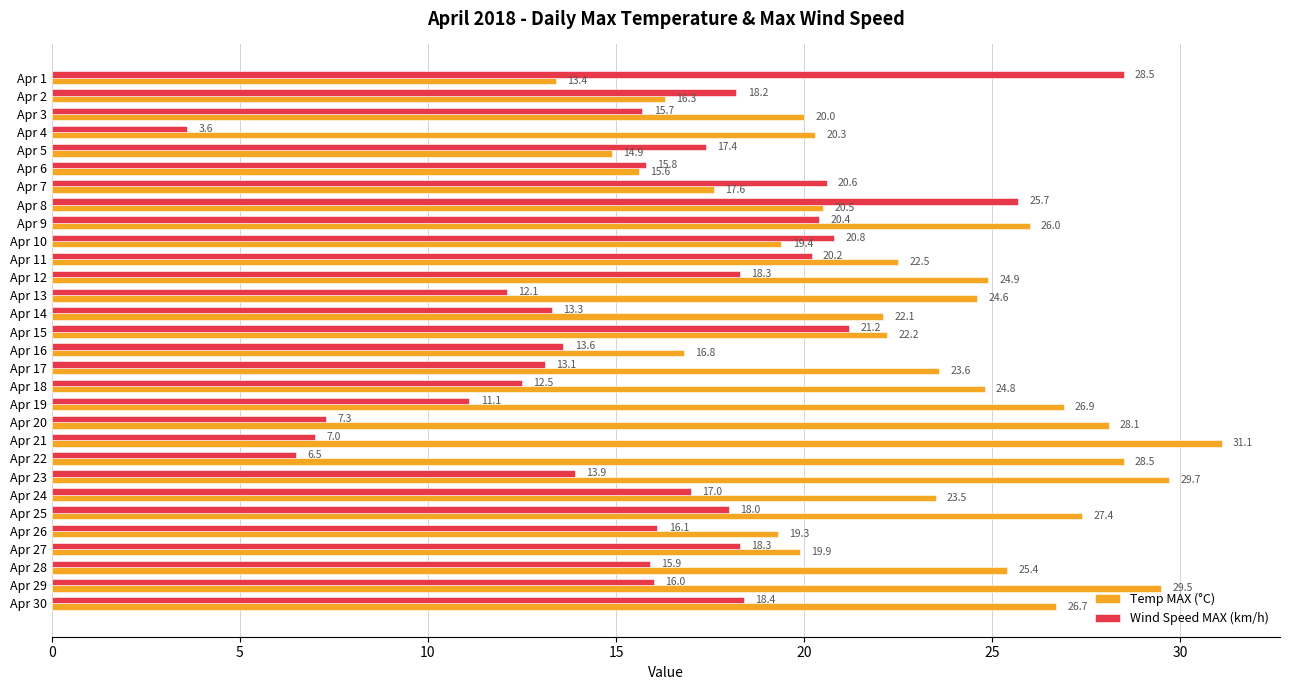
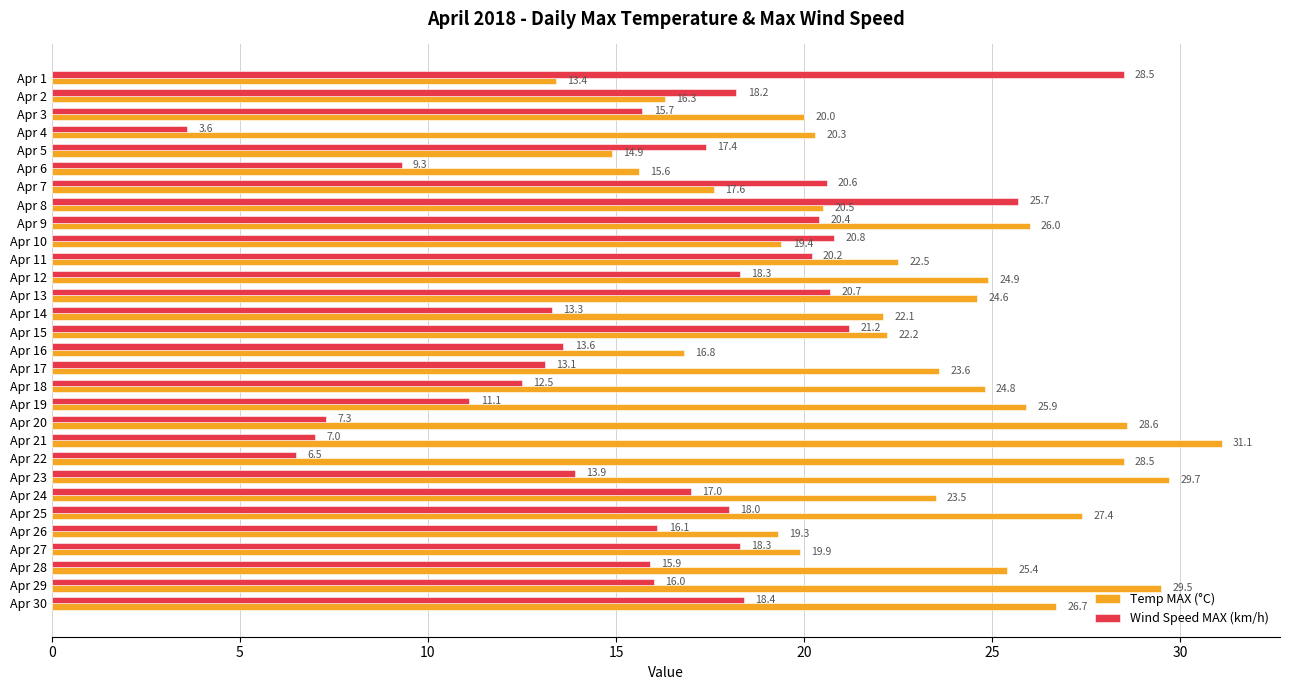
Wind Speed MAX (km/h), Apr 6: 15.8 -> 9.3
Wind Speed MAX (km/h), Apr 13: 12.1 -> 20.7
Temp MAX (°C), Apr 19: 26.9 -> 25.9
Temp MAX (°C), Apr 20: 28.1 -> 28.6
